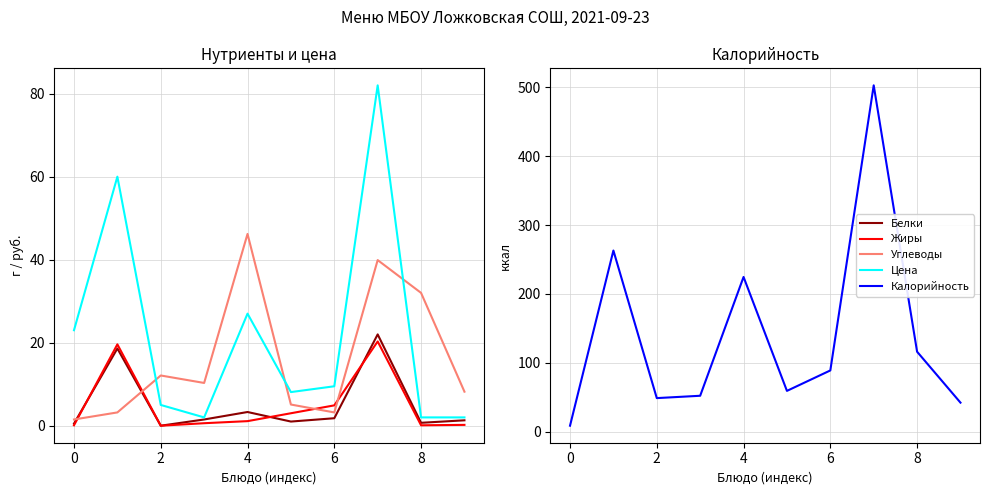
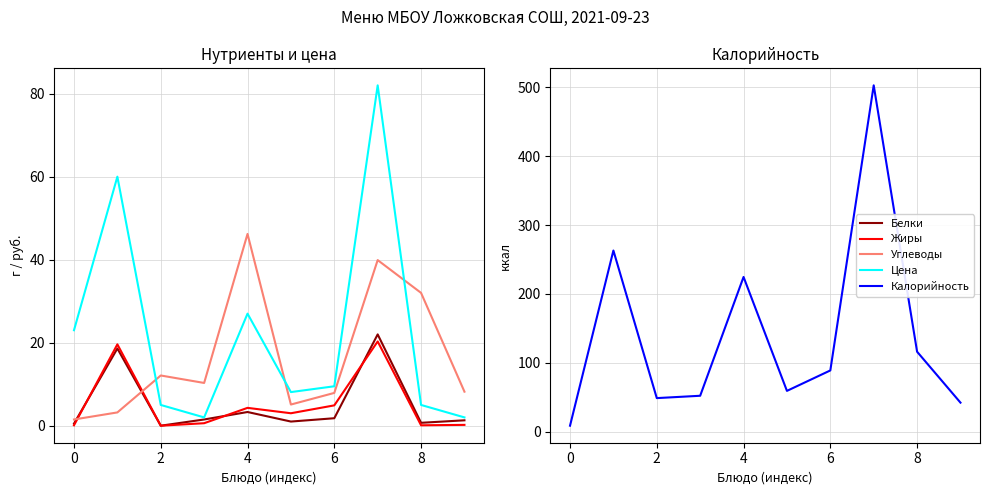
Нутриенты и цена, Жиры, 4: 1 -> 4
Нутриенты и цена, Углеводы, 6: 3 -> 8
Нутриенты и цена, Цена, 8: 2 -> 5
